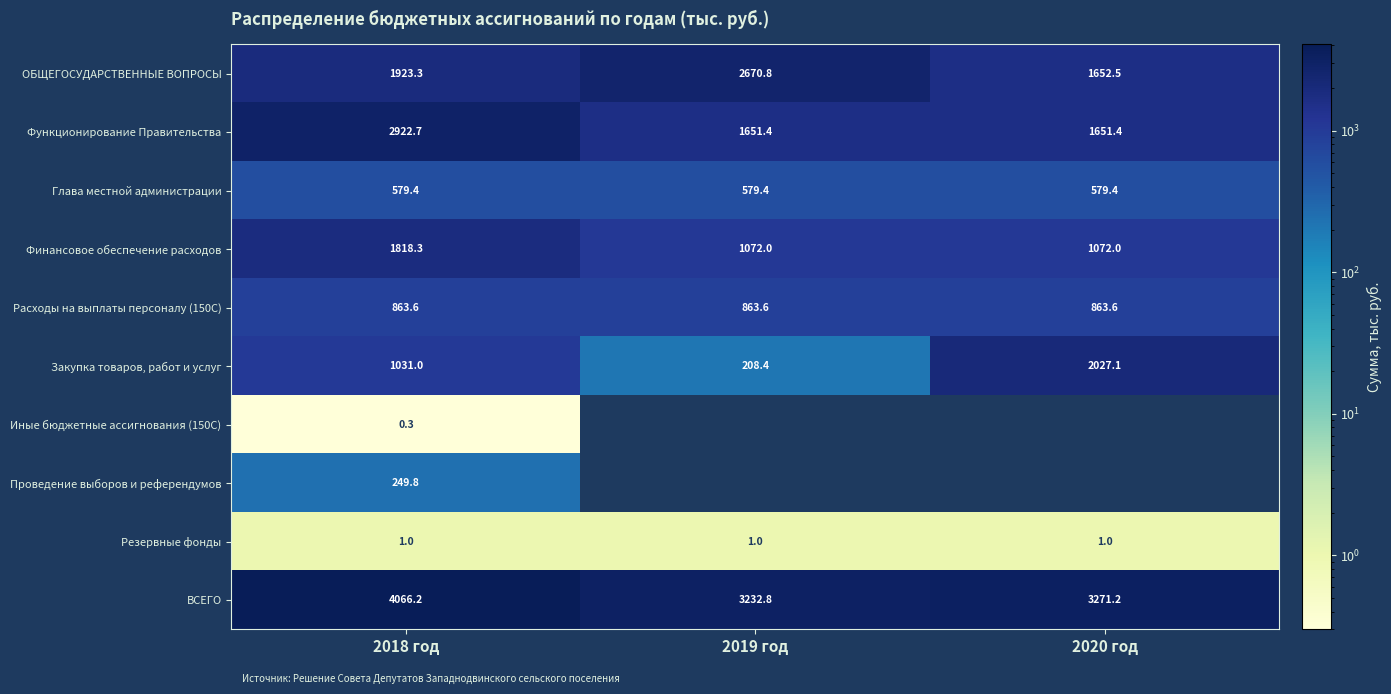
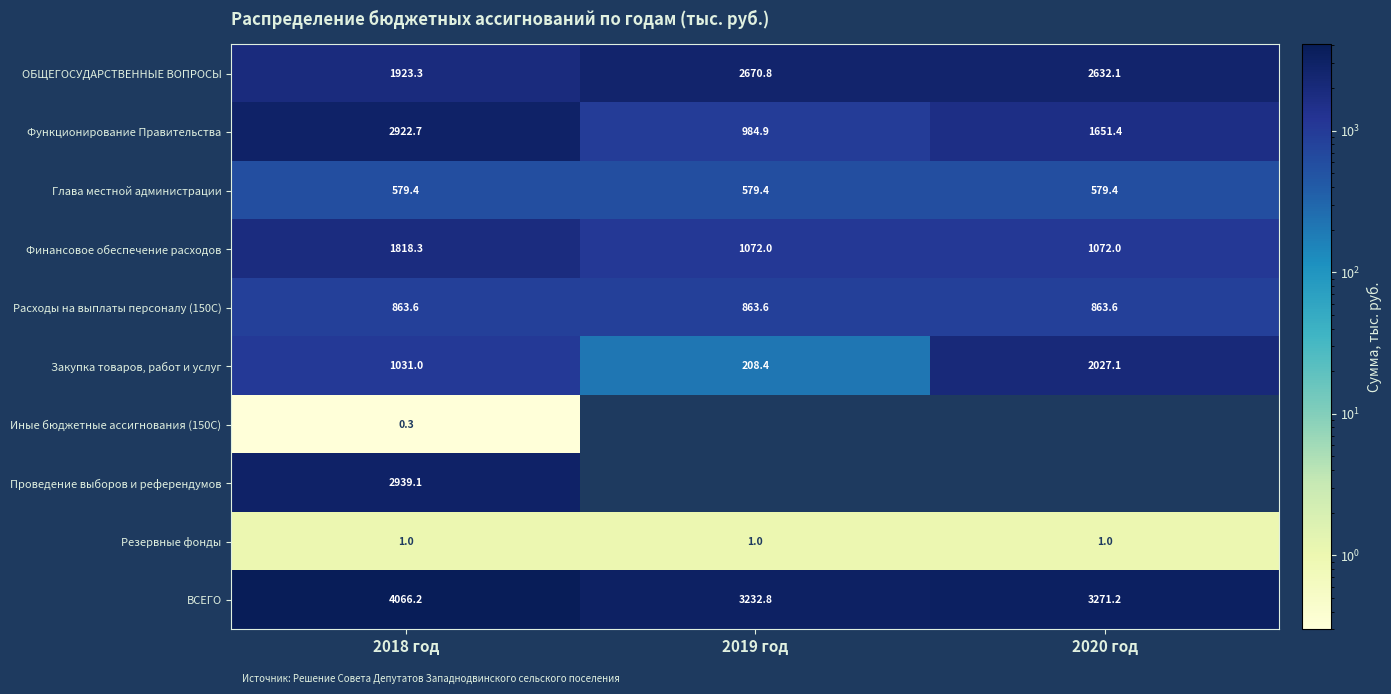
ОБЩЕГОСУДАРСТВЕННЫЕ ВОПРОСЫ, 2020 год: 1652.5 -> 2632.1
Функционирование Правительства, 2019 год: 1651.4 -> 984.9
Проведение выборов и референдумов, 2018 год: 249.8 -> 2939.1
